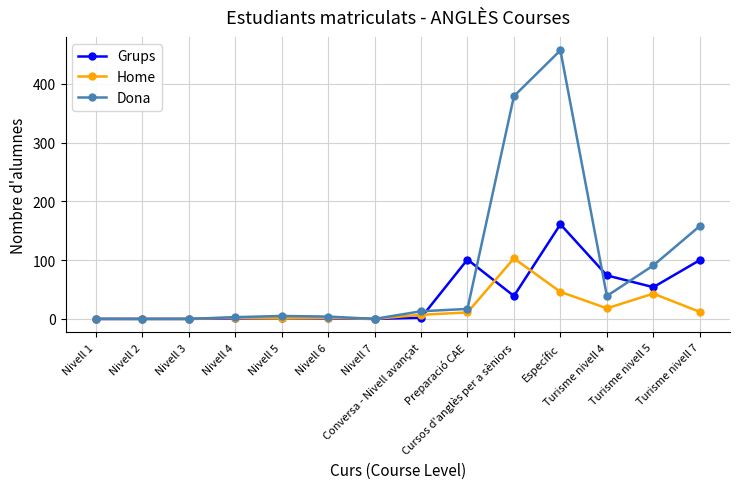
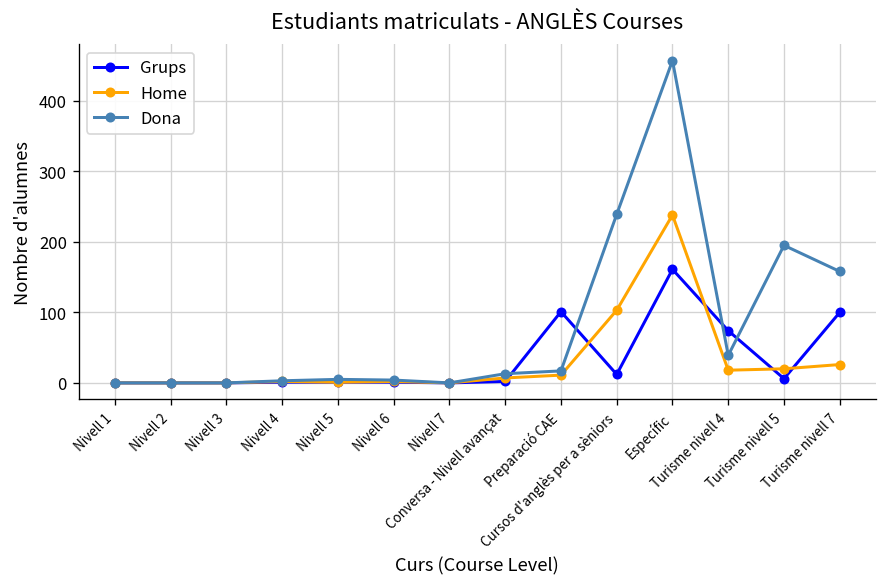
Grups, Cursos d'anglès per a sèniors: 40 -> 10
Dona, Cursos d'anglès per a sèniors: 380 -> 240
Home, Específic: 50 -> 240
Grups, Turisme nivell 5: 50 -> 10
Home, Turisme nivell 5: 40 -> 20
Dona, Turisme nivell 5: 90 -> 200
Home, Turisme nivell 7: 10 -> 30
